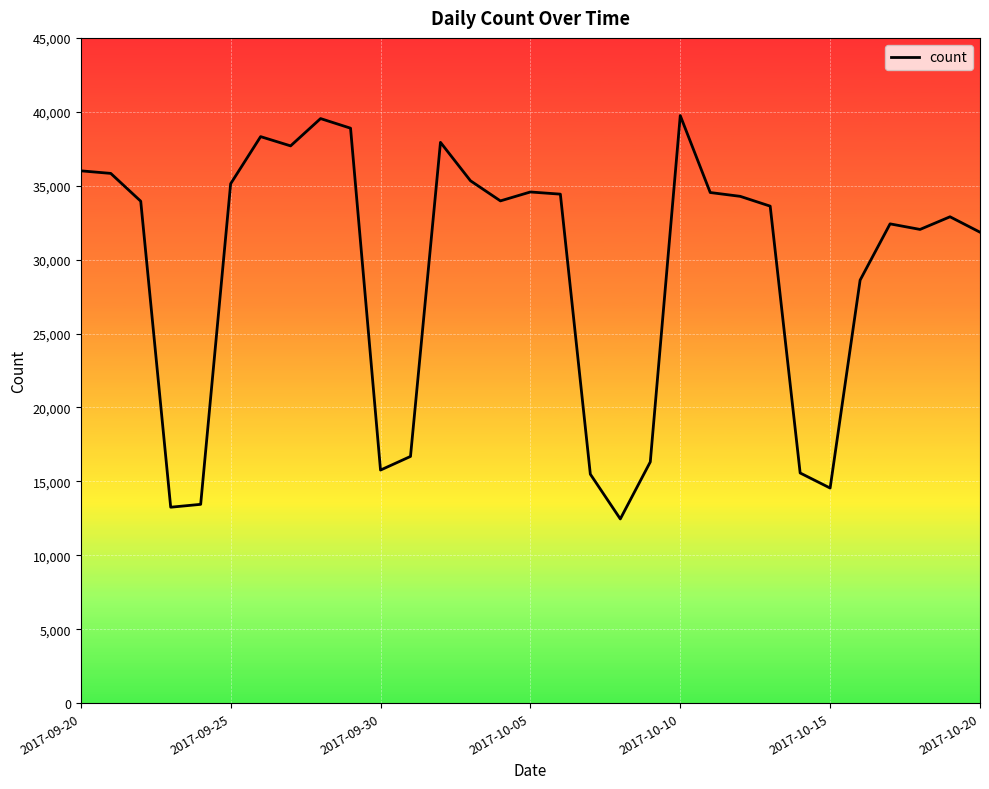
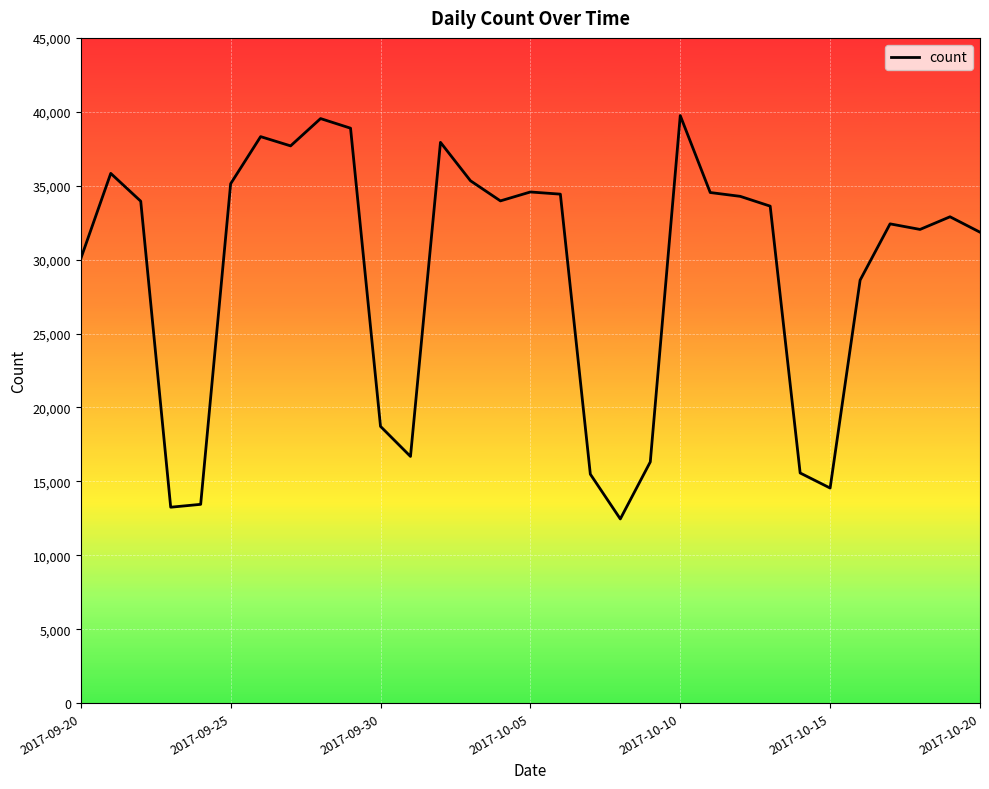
2017-09-20: 36,000 -> 30,100
2017-09-30: 15,800 -> 18,700
